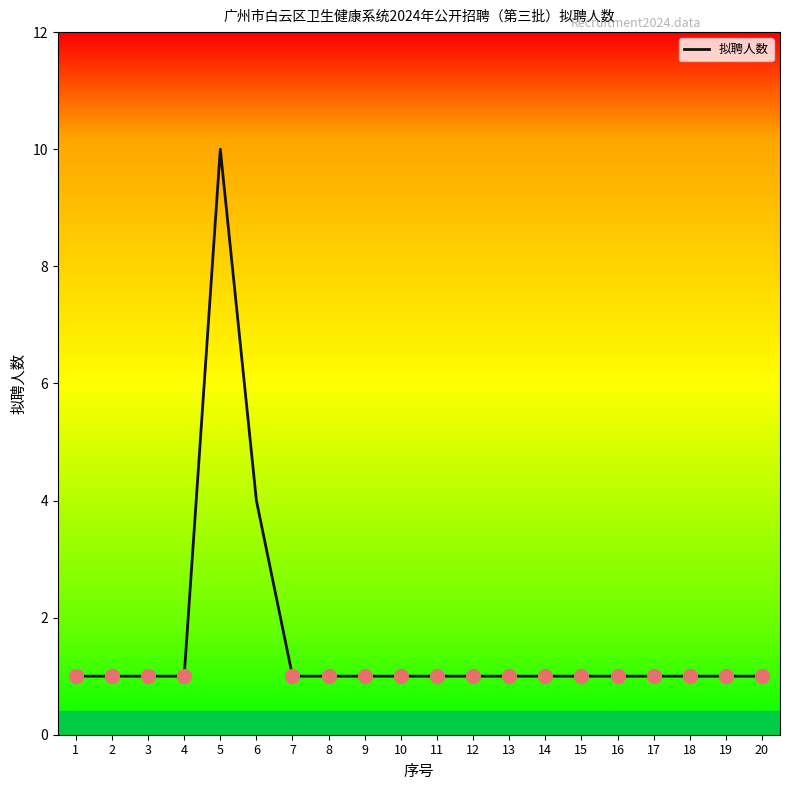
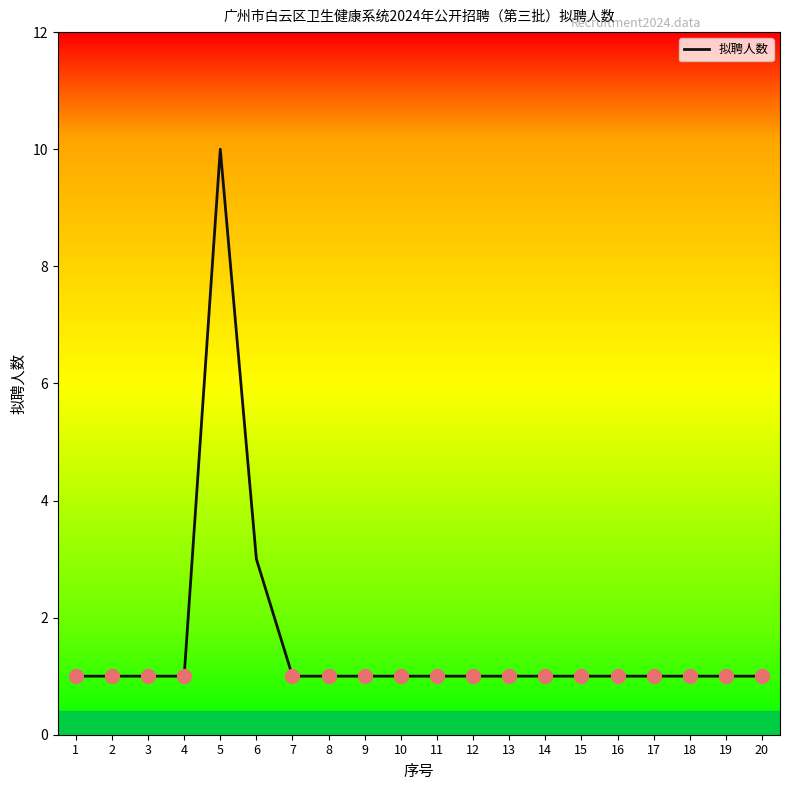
拟聘人数, 6: 4 -> 3
